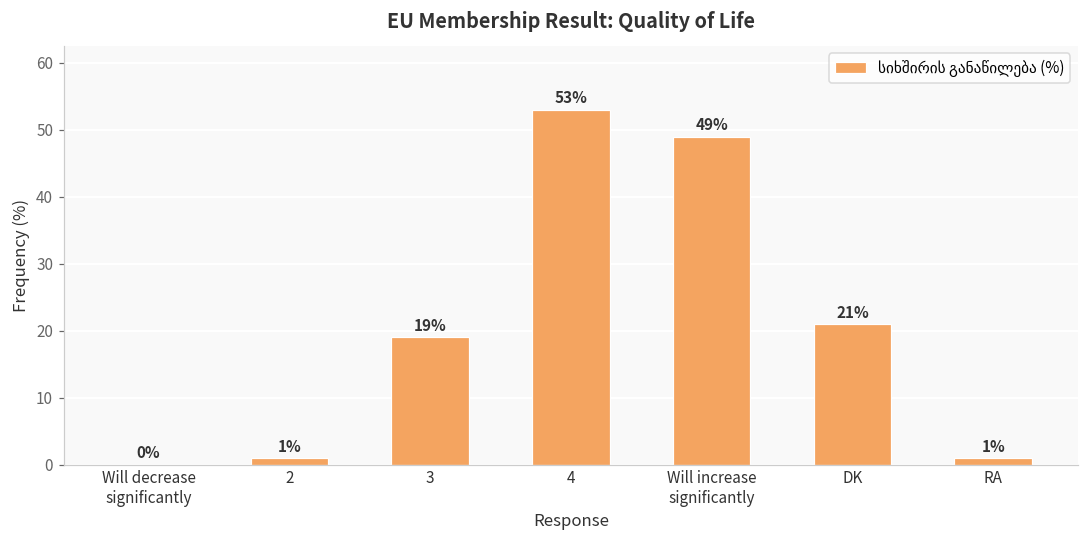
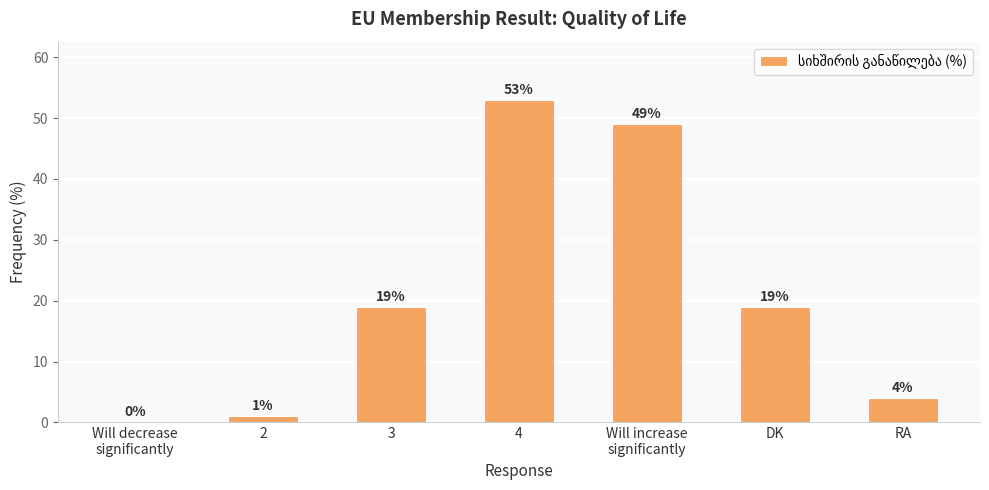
DK: 21% -> 19%
RA: 1% -> 4%
